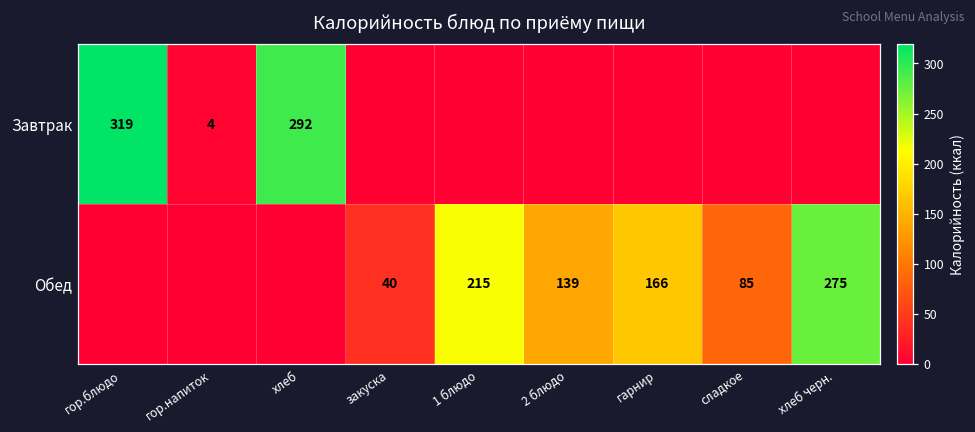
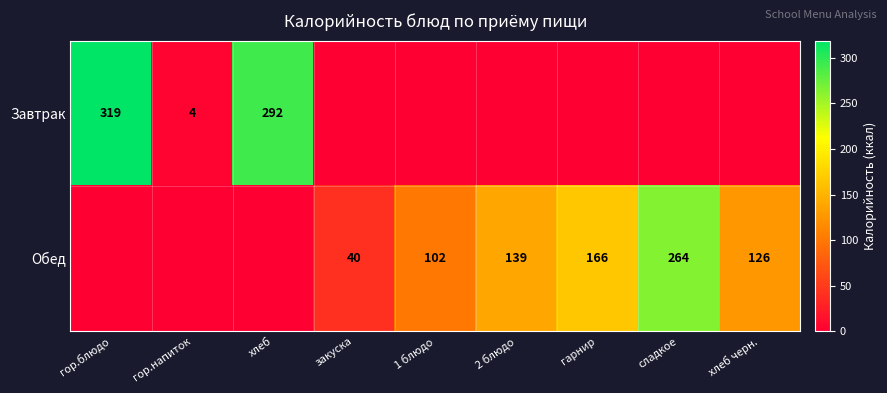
Обед, 1 блюдо: 215 -> 102
Обед, сладкое: 85 -> 264
Обед, хлеб черн.: 275 -> 126
